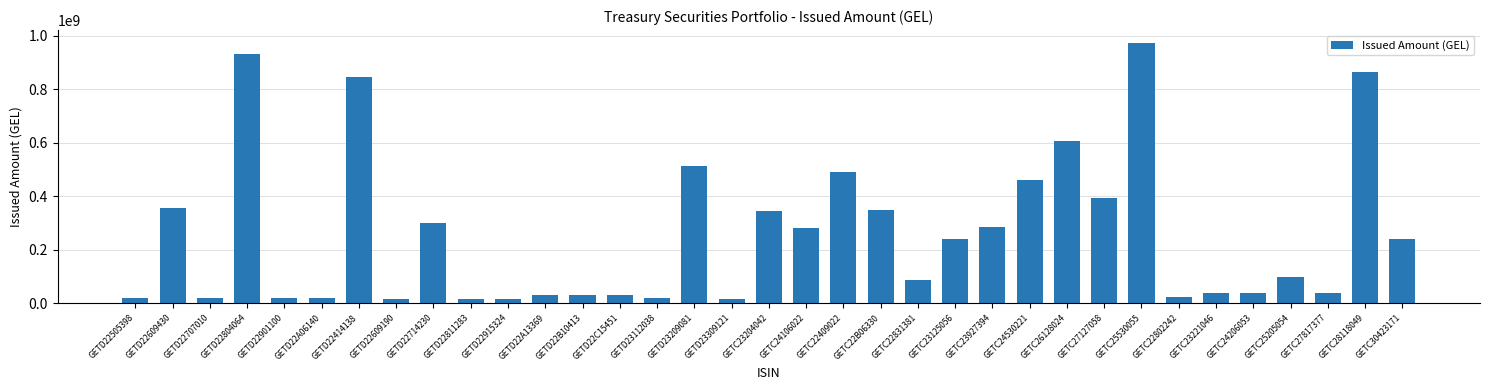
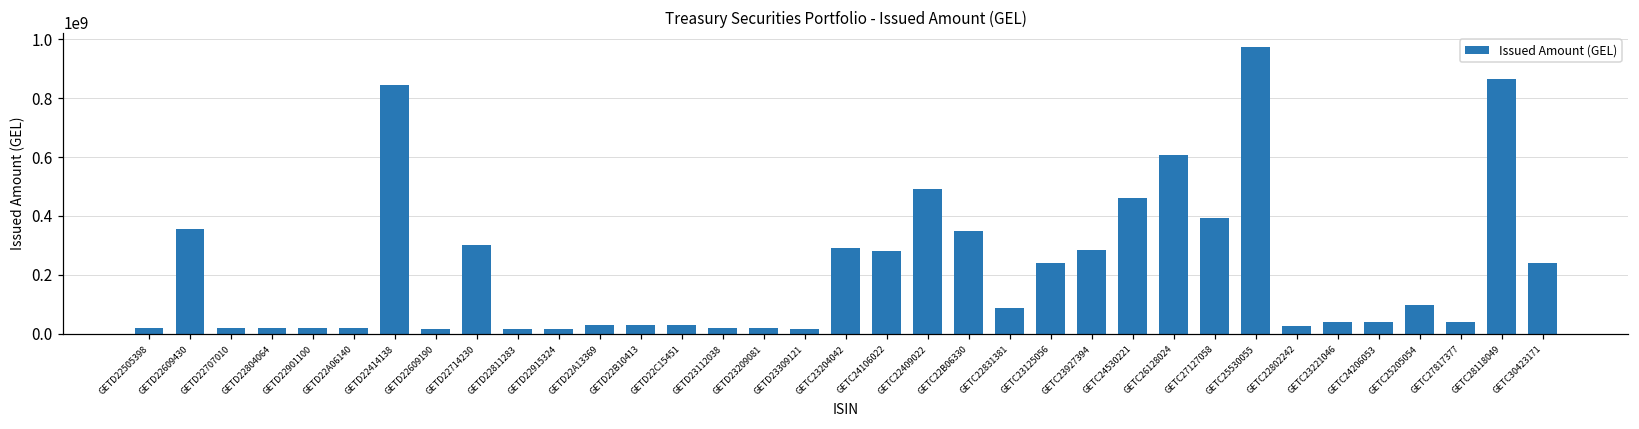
GETD22804064: 930000000 -> 20000000
GETD23209081: 510000000 -> 20000000
GETC23204042: 350000000 -> 290000000
